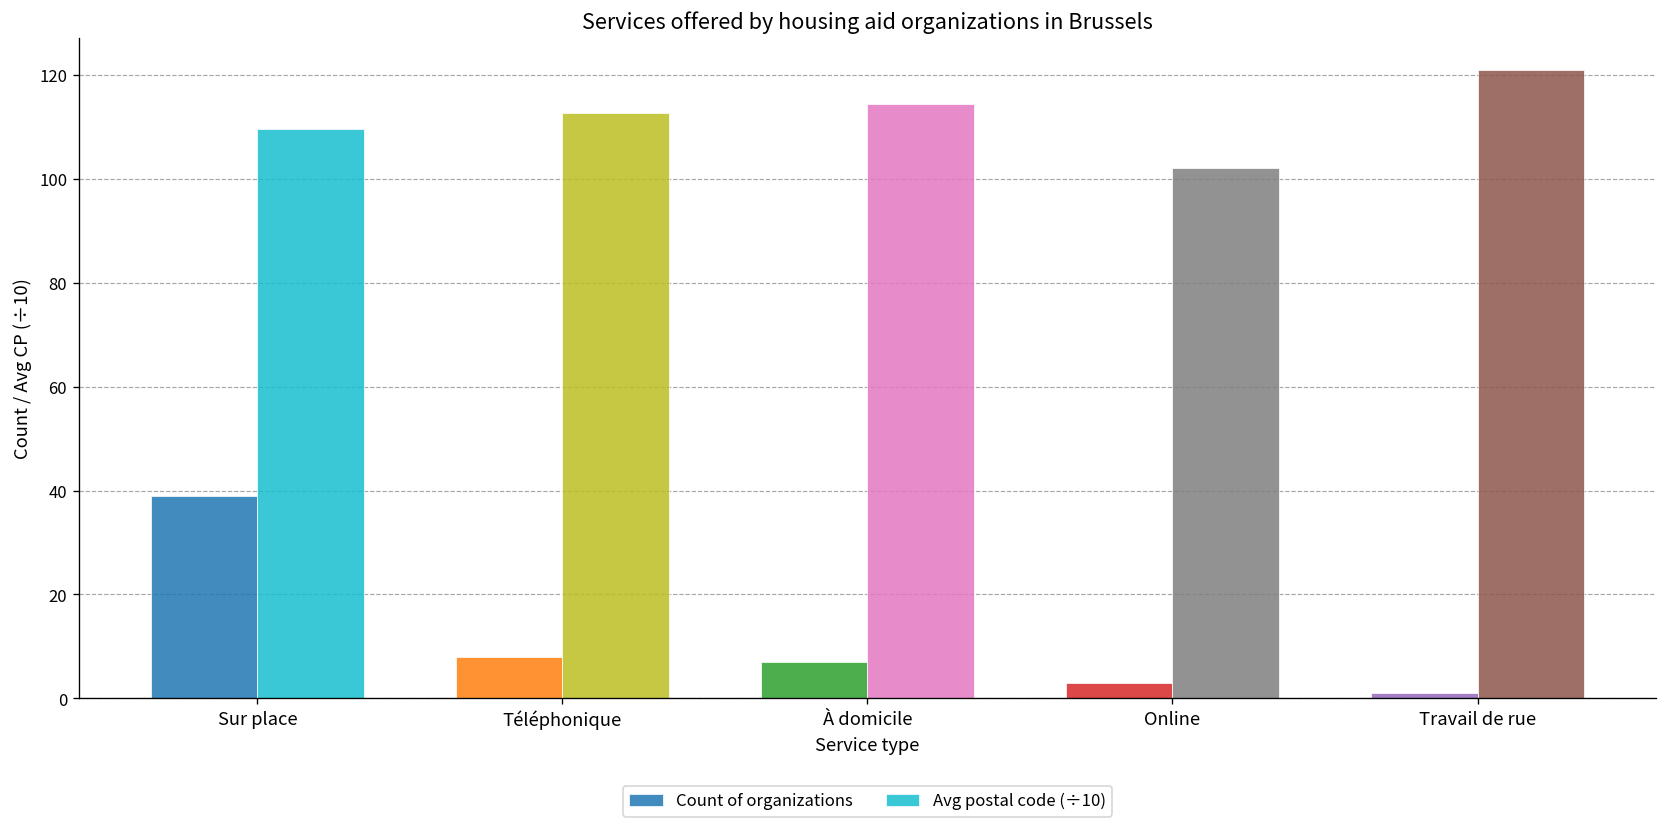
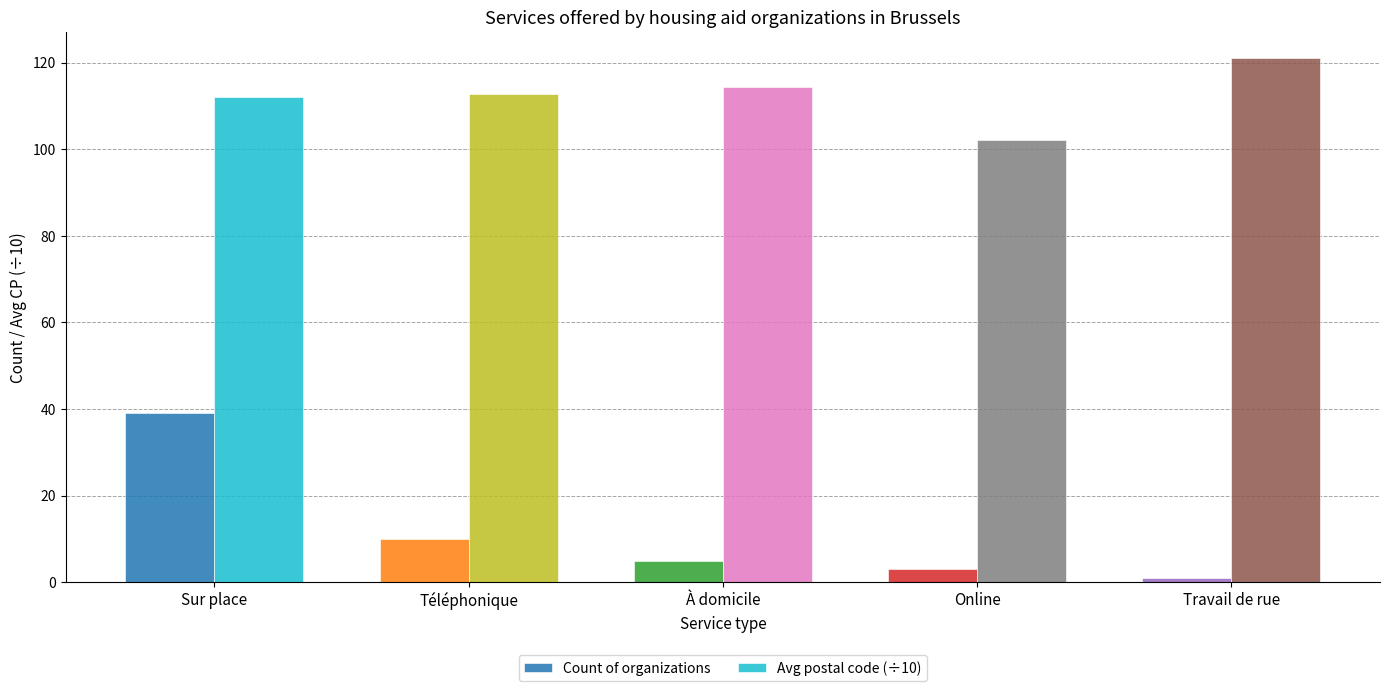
Avg postal code (÷10), Sur place: 110 -> 112
Count of organizations, Téléphonique: 8 -> 10
Count of organizations, À domicile: 7 -> 5
